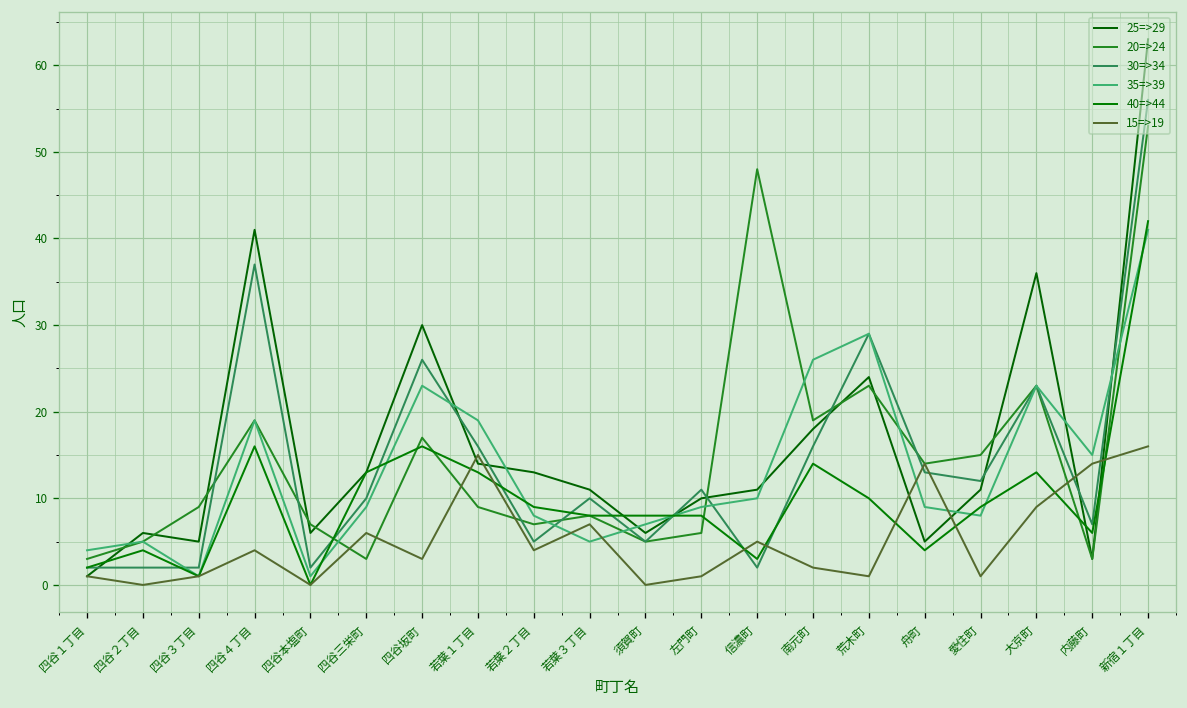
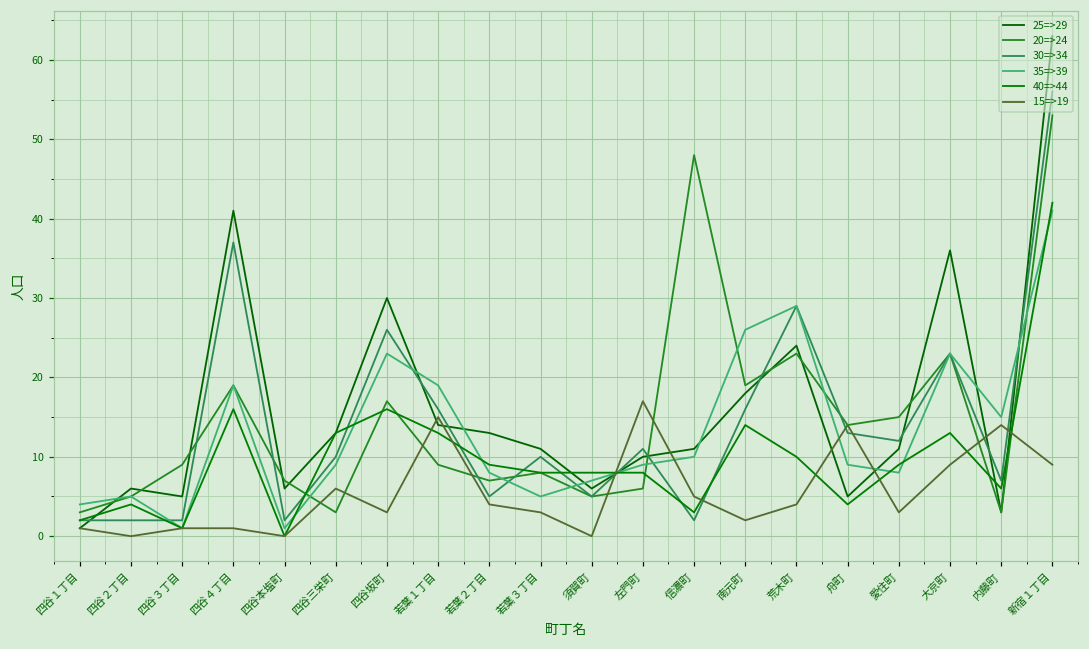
15=>19, 四谷４丁目: 4 -> 1
15=>19, 若葉３丁目: 7 -> 3
15=>19, 左門町: 1 -> 17
15=>19, 荒木町: 1 -> 4
15=>19, 愛住町: 1 -> 3
15=>19, 新宿１丁目: 16 -> 9
